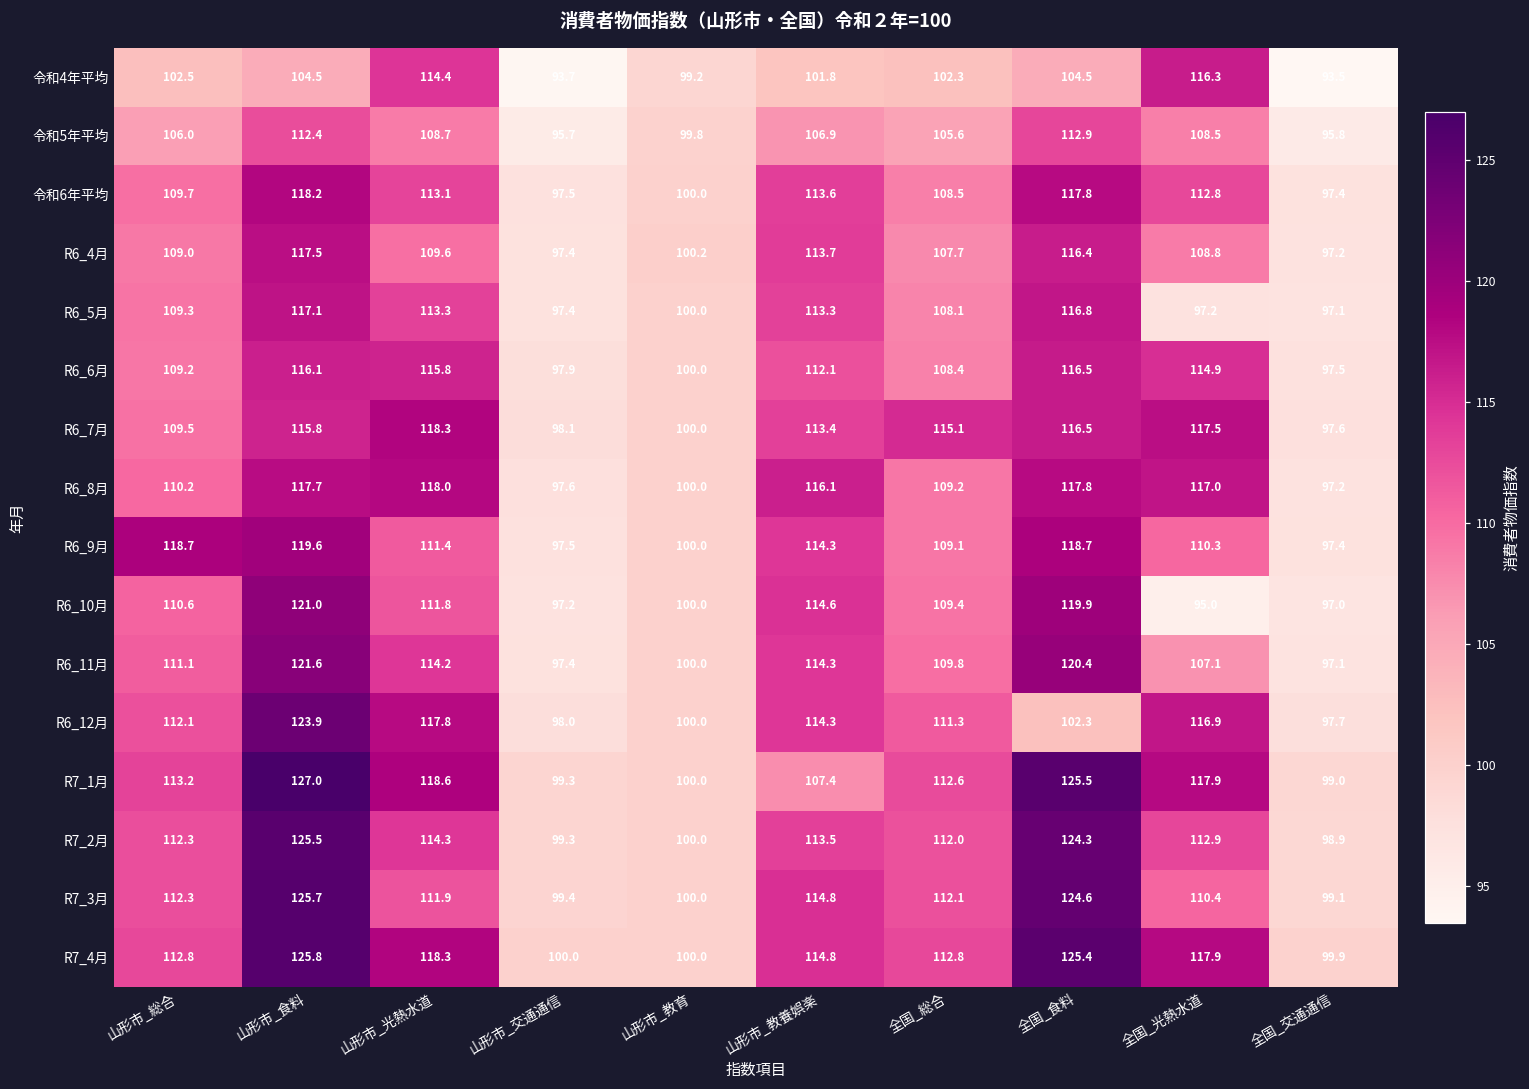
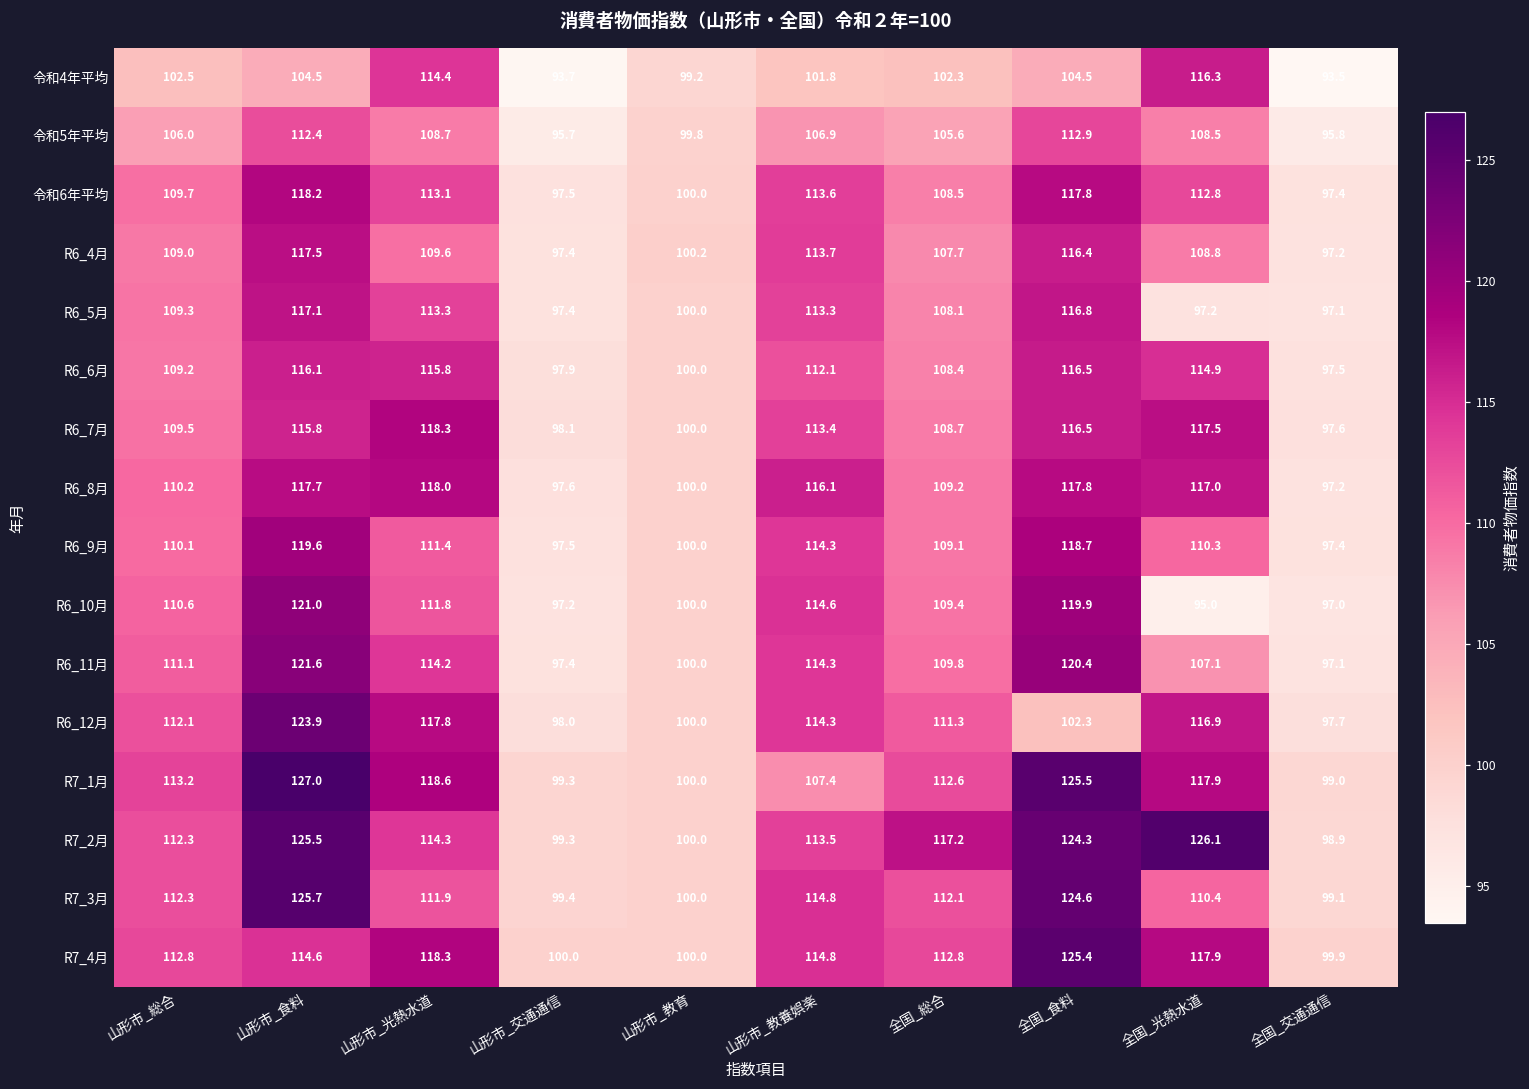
R6_7月, 全国_総合: 115.1 -> 108.7
R6_9月, 山形市_総合: 118.7 -> 110.1
R7_2月, 全国_総合: 112.0 -> 117.2
R7_2月, 全国_光熱水道: 112.9 -> 126.1
R7_4月, 山形市_食料: 125.8 -> 114.6
